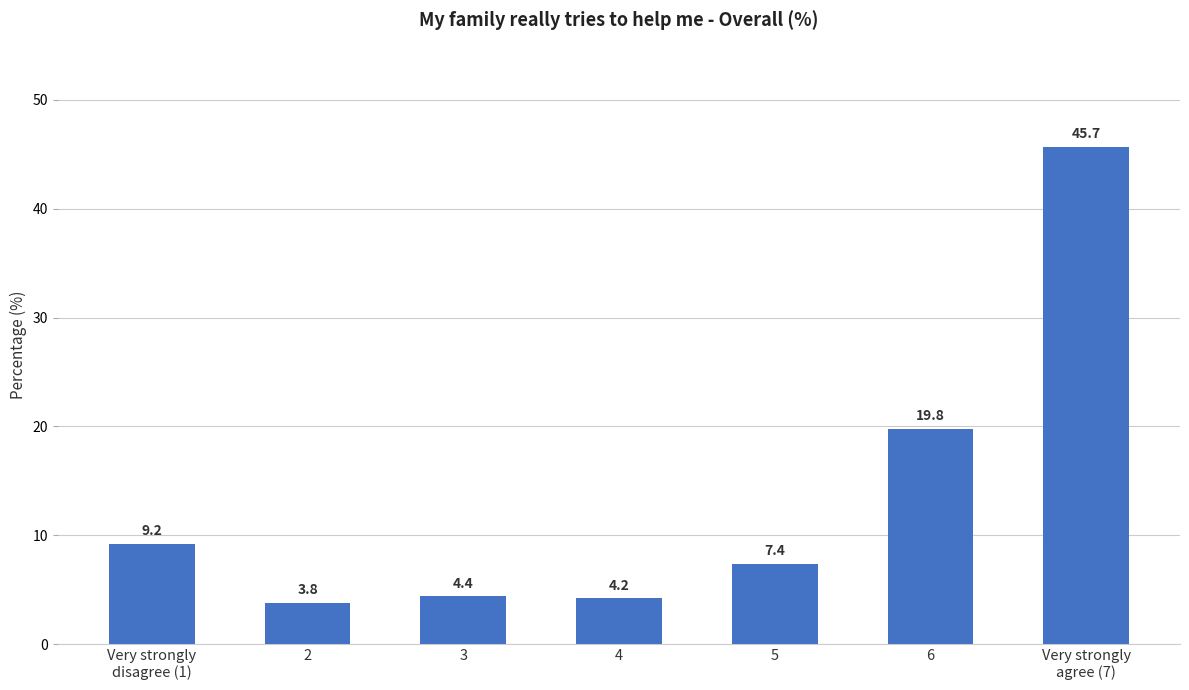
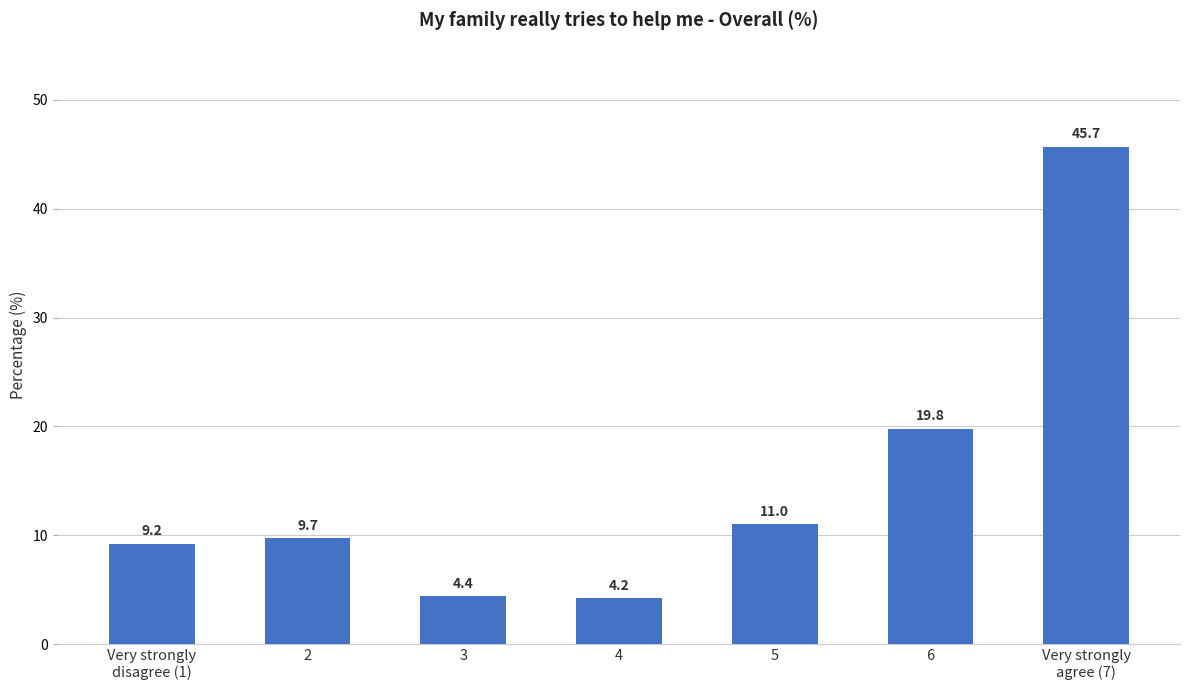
2: 3.8 -> 9.7
5: 7.4 -> 11.0
